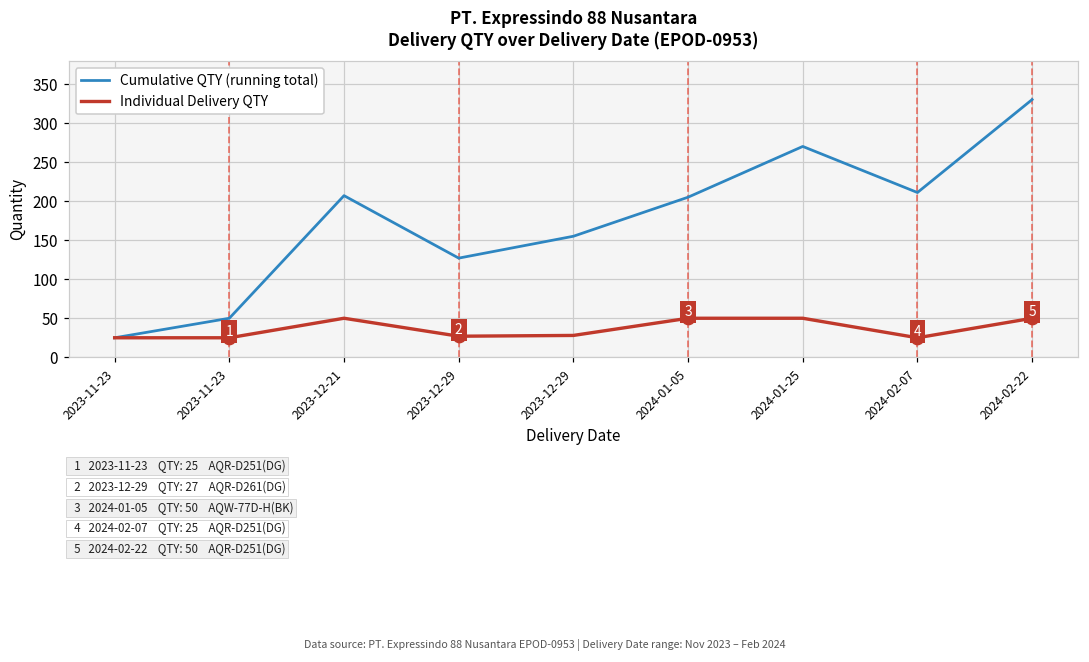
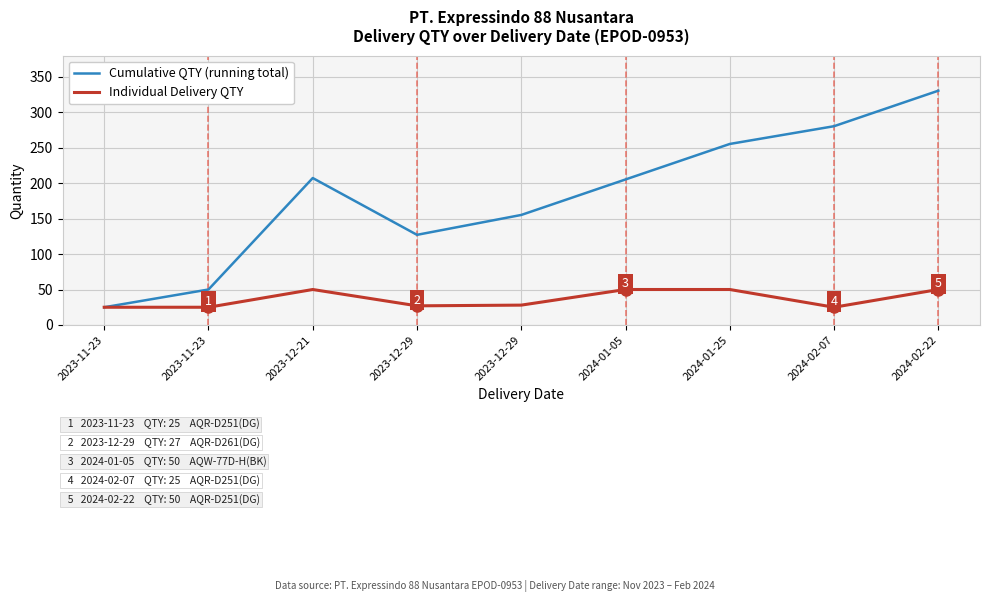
Cumulative QTY (running total), 2024-01-25: 270 -> 260
Cumulative QTY (running total), 2024-02-07: 210 -> 280
